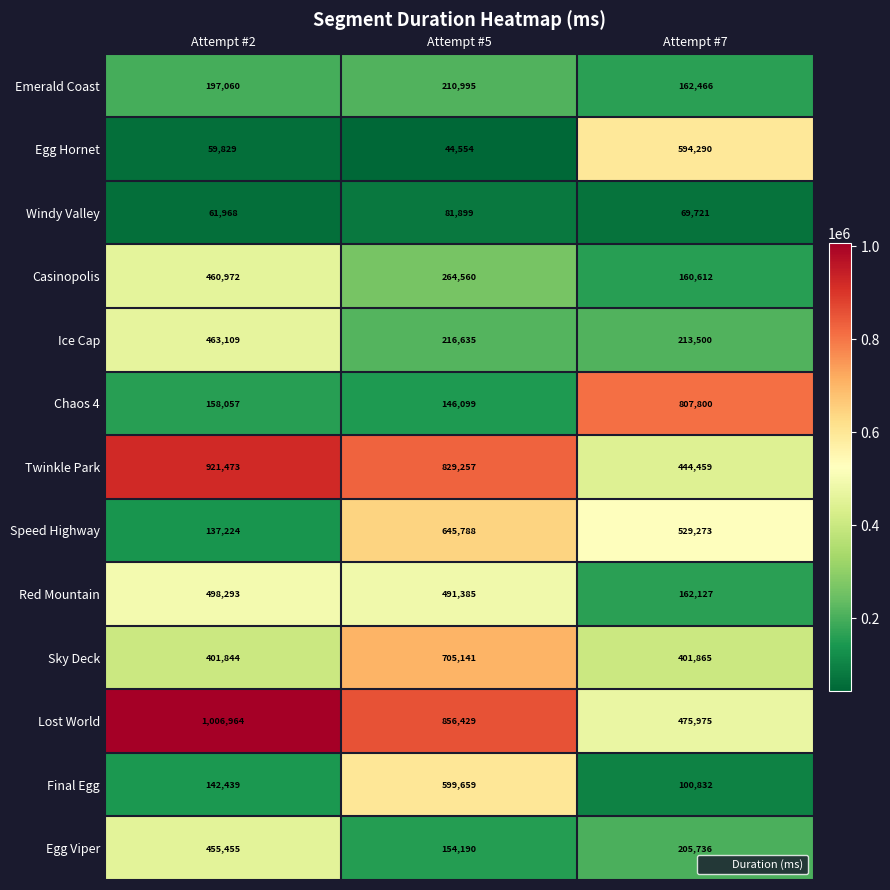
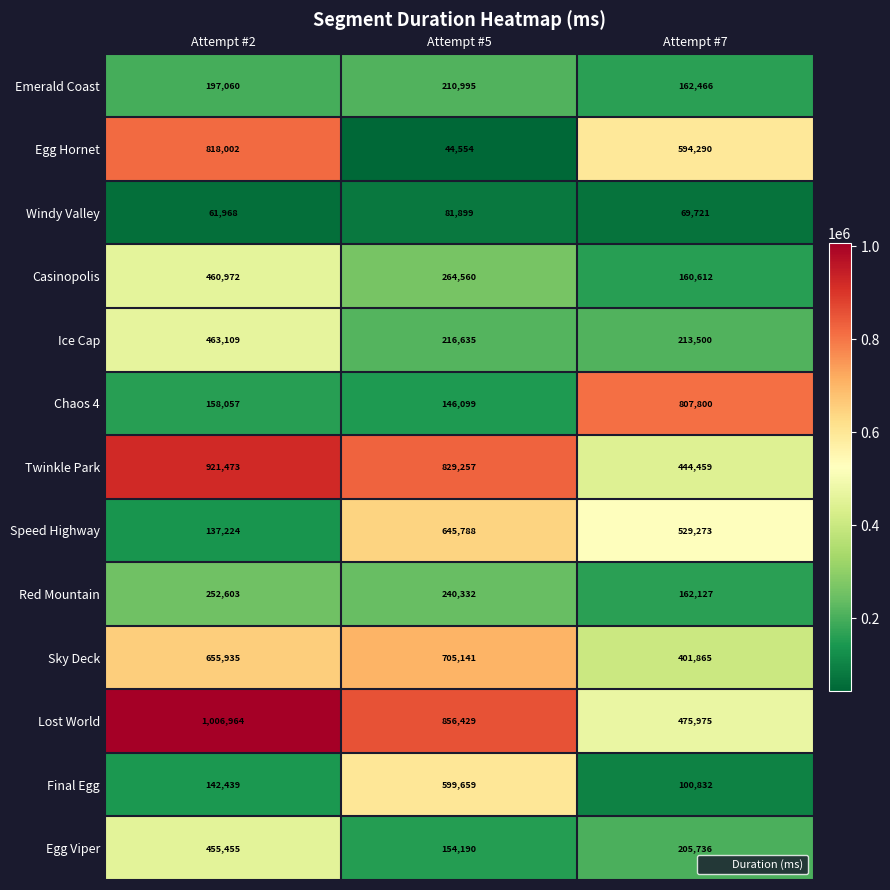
Egg Hornet, Attempt #2: 59,829 -> 818,002
Red Mountain, Attempt #2: 498,293 -> 252,603
Red Mountain, Attempt #5: 491,385 -> 240,332
Sky Deck, Attempt #2: 401,844 -> 655,935
